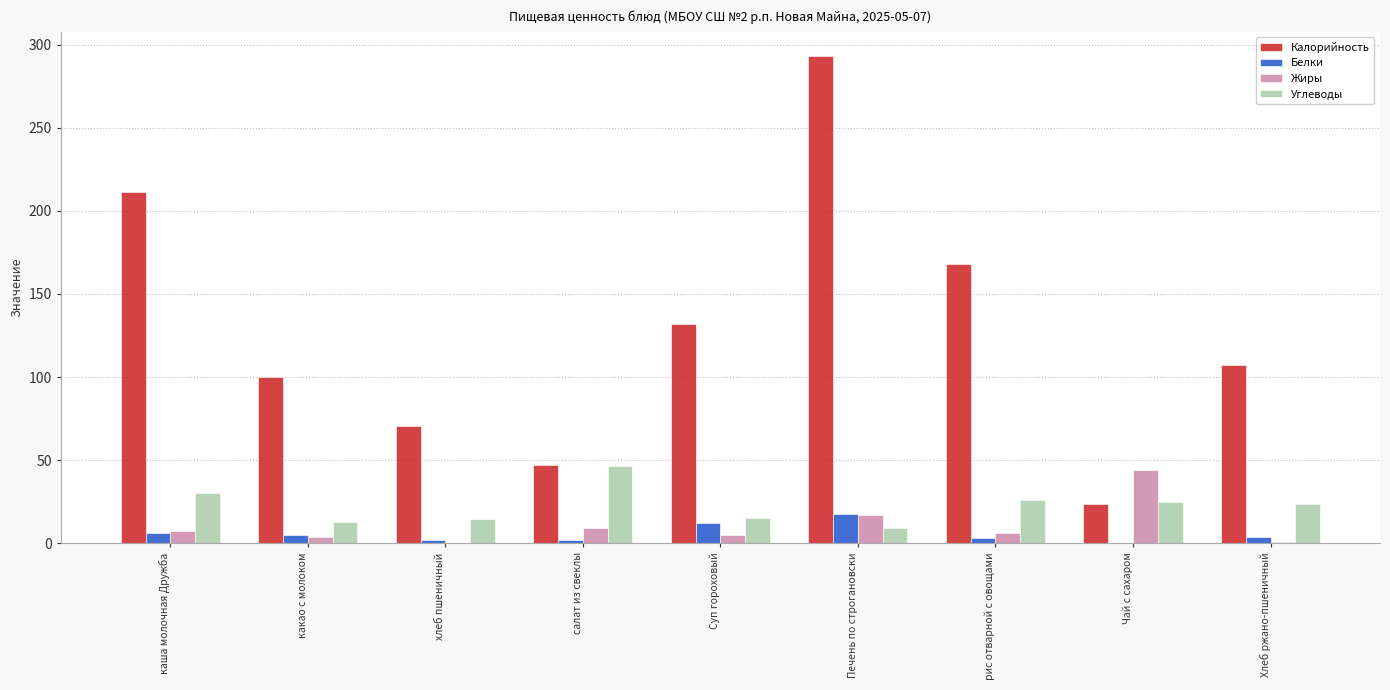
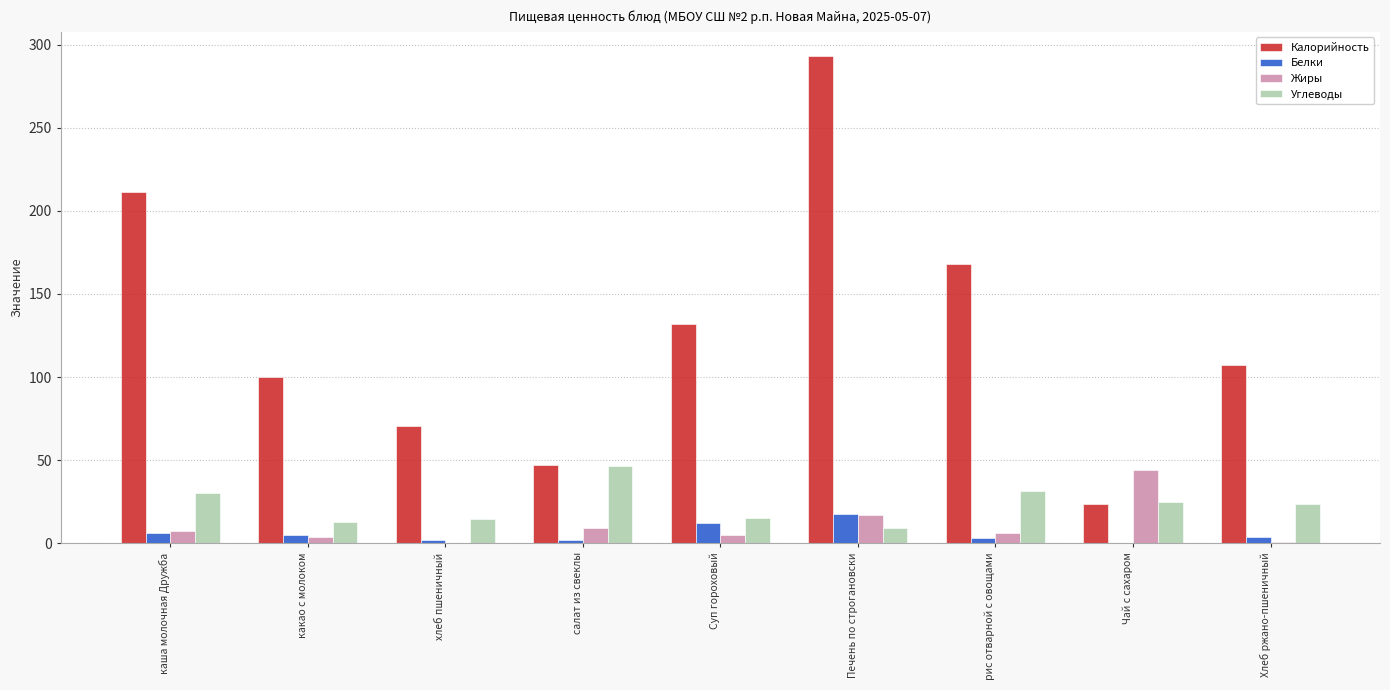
Углеводы, рис отварной с овощами: 26 -> 31
